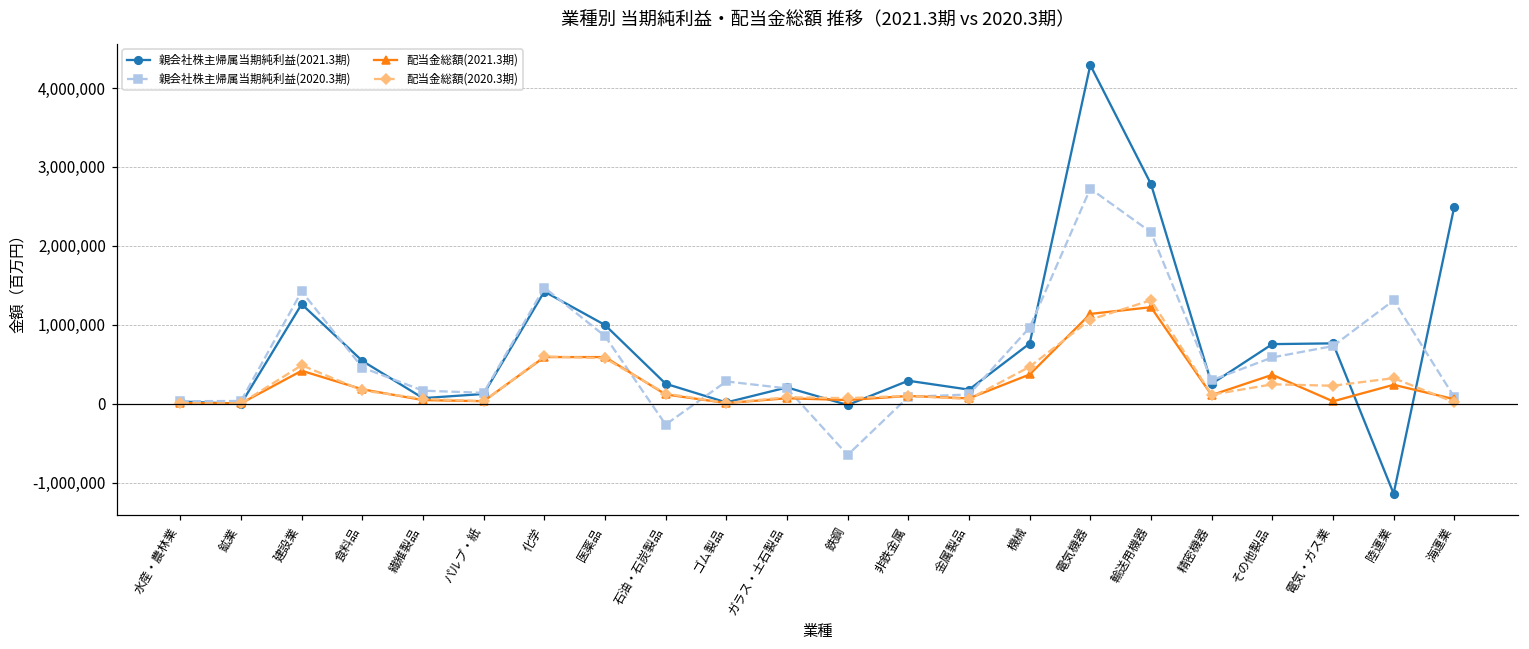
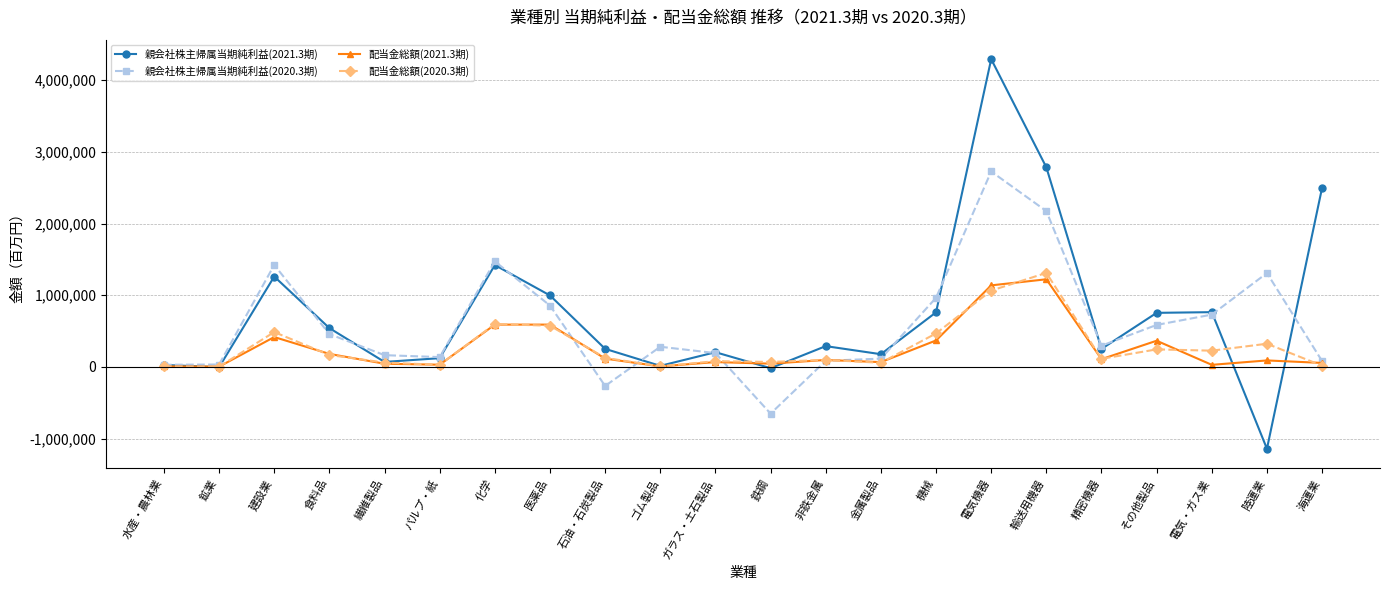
配当金総額(2021.3期), 陸運業: 200,000 -> 100,000
